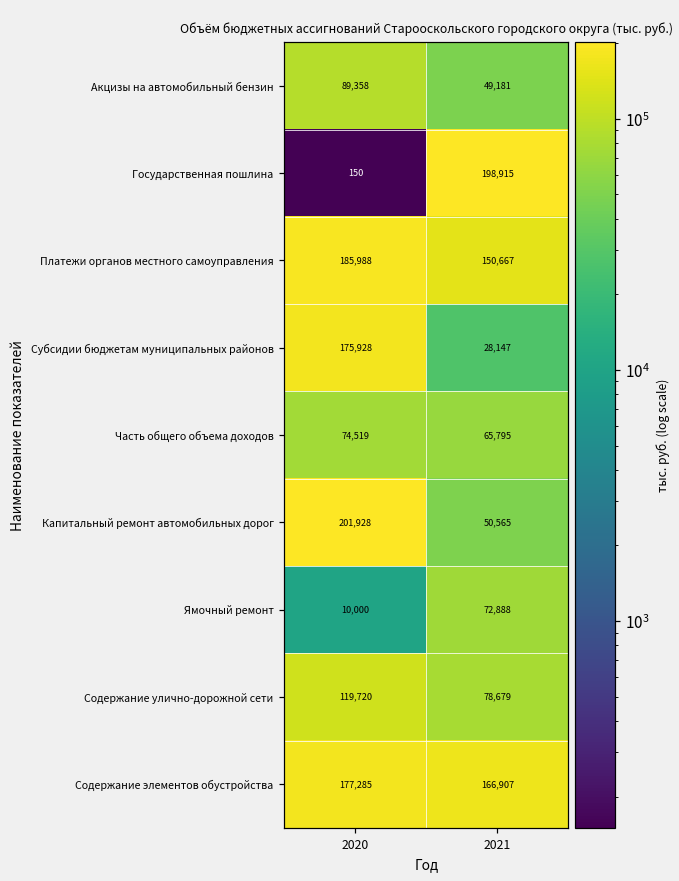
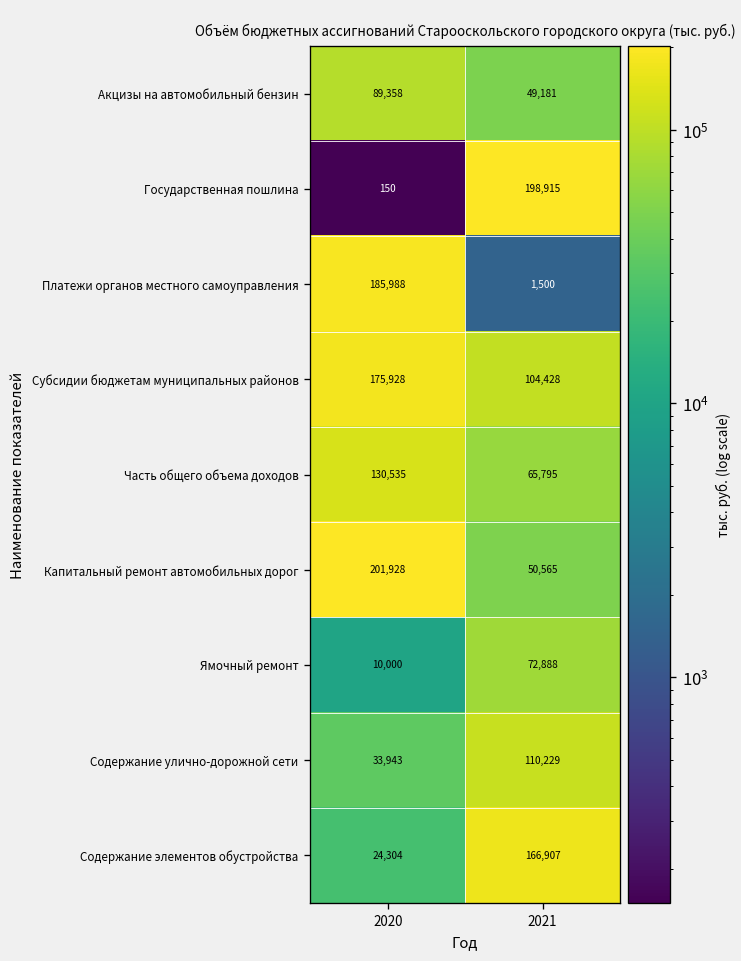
Платежи органов местного самоуправления, 2021: 150,667 -> 1,500
Субсидии бюджетам муниципальных районов, 2021: 28,147 -> 104,428
Часть общего объема доходов, 2020: 74,519 -> 130,535
Содержание улично-дорожной сети, 2020: 119,720 -> 33,943
Содержание улично-дорожной сети, 2021: 78,679 -> 110,229
Содержание элементов обустройства, 2020: 177,285 -> 24,304
